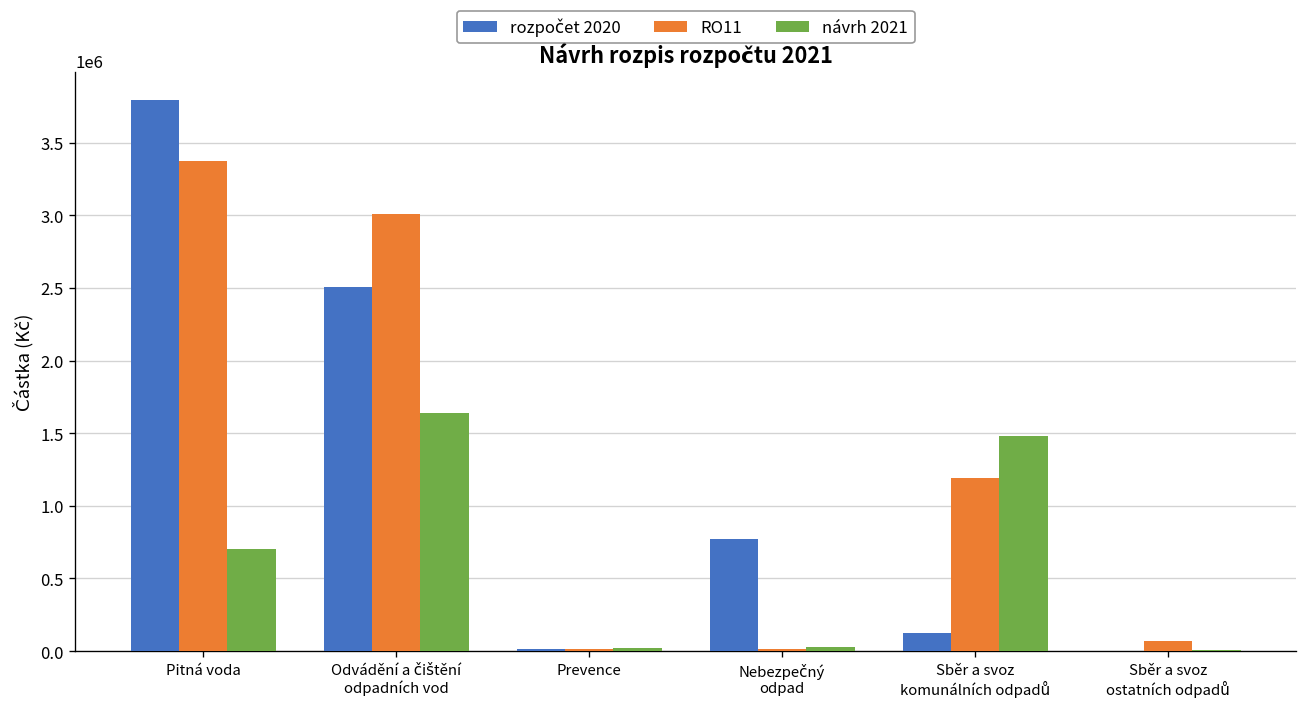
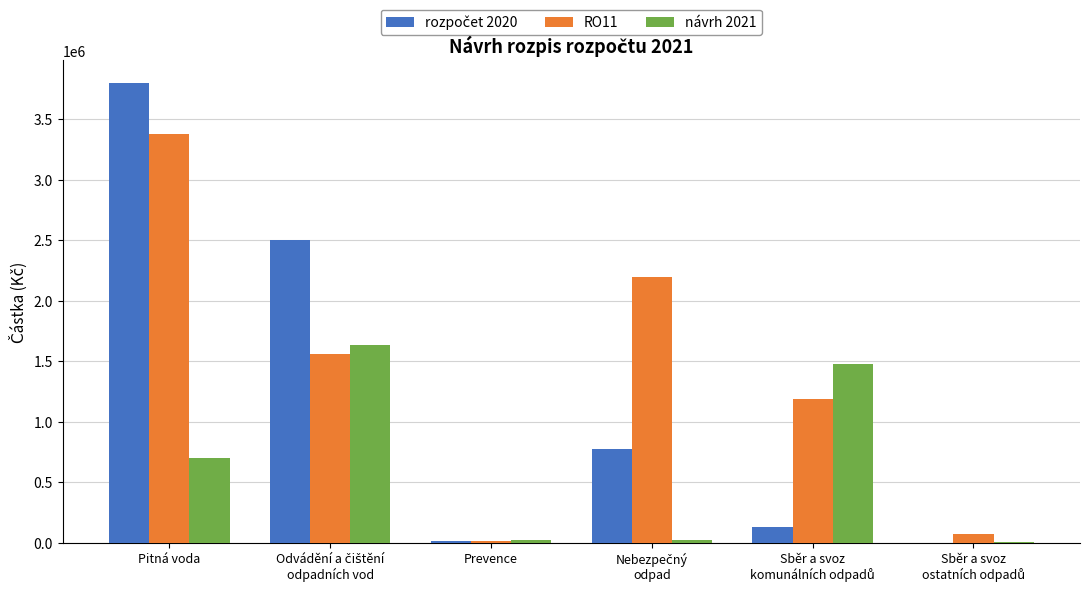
RO11, Odvádění a čištění odpadních vod: 3010000 -> 1560000
RO11, Nebezpečný odpad: 20000 -> 2200000
